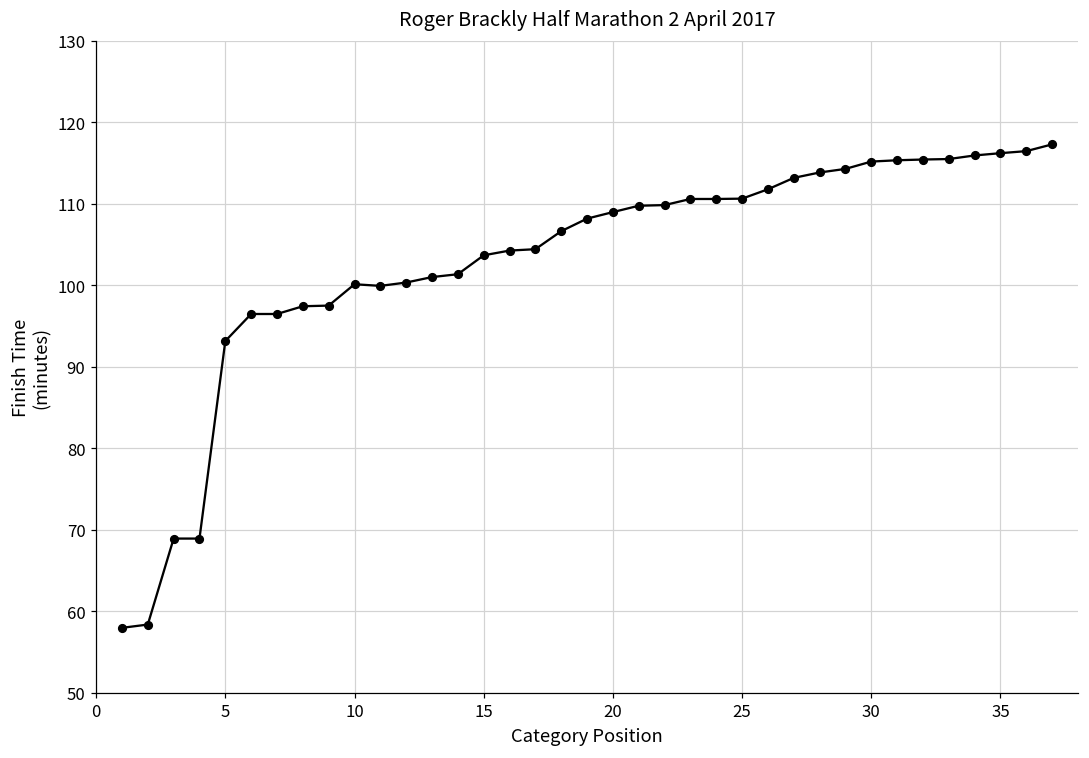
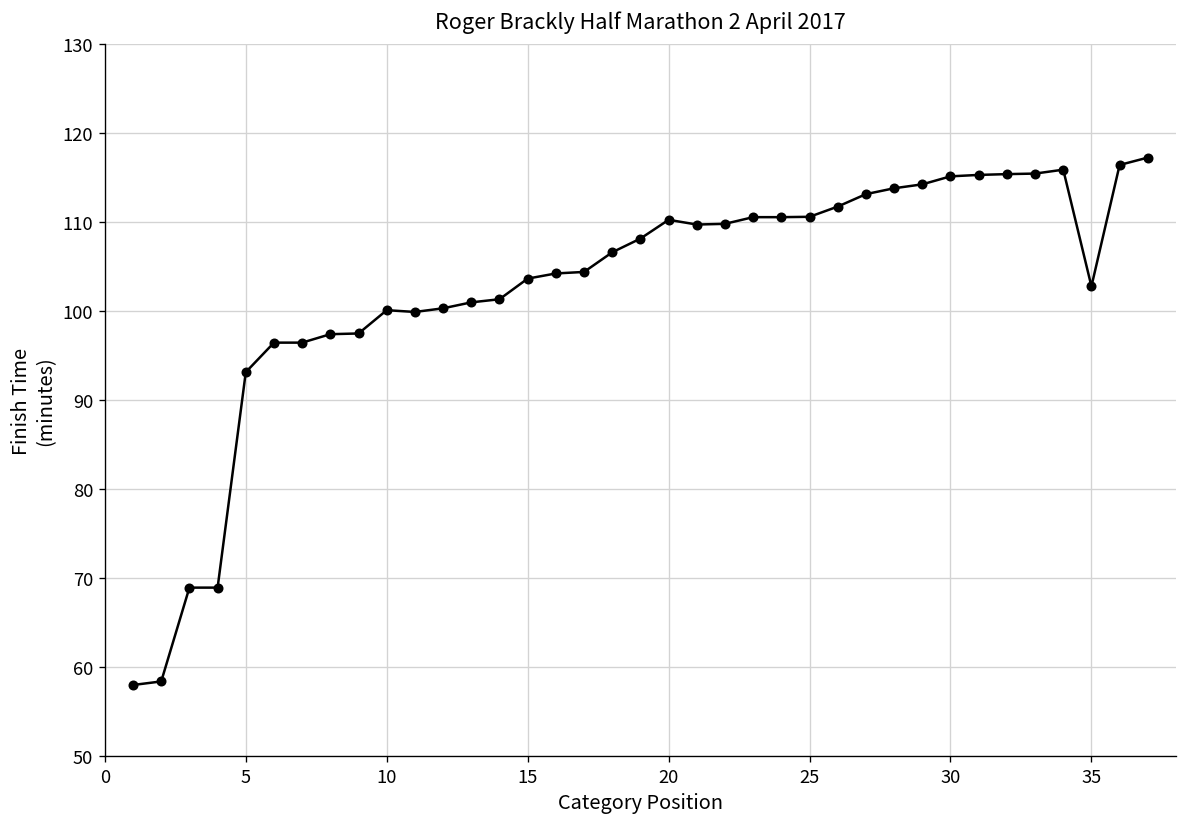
20: 109 -> 110
35: 116 -> 103
